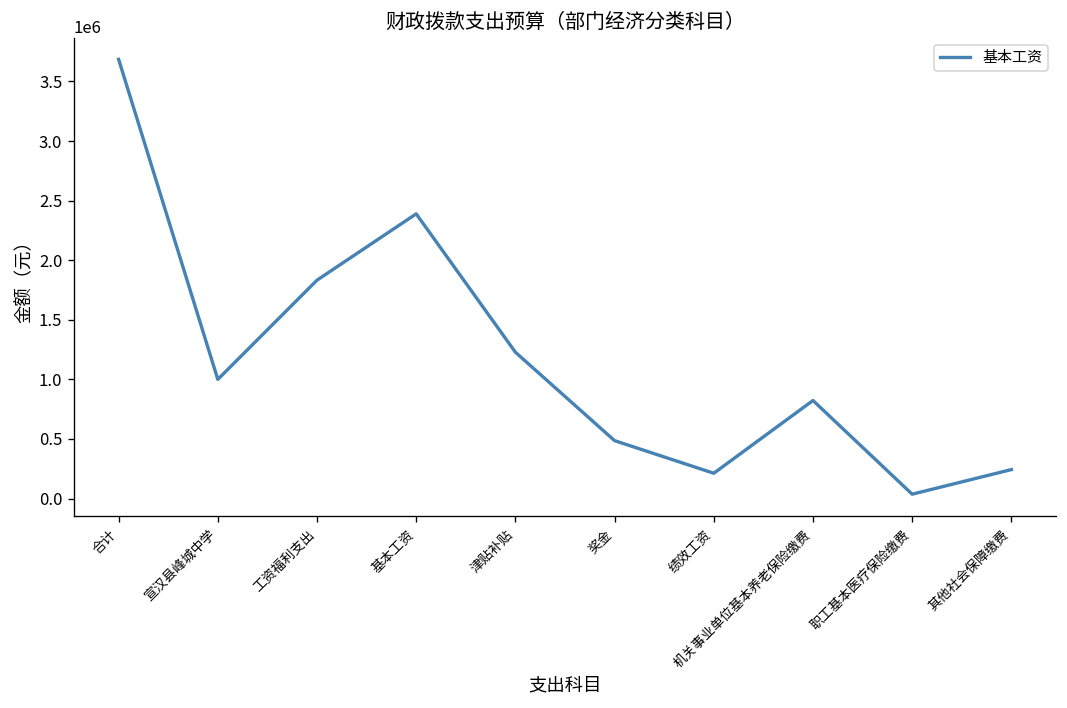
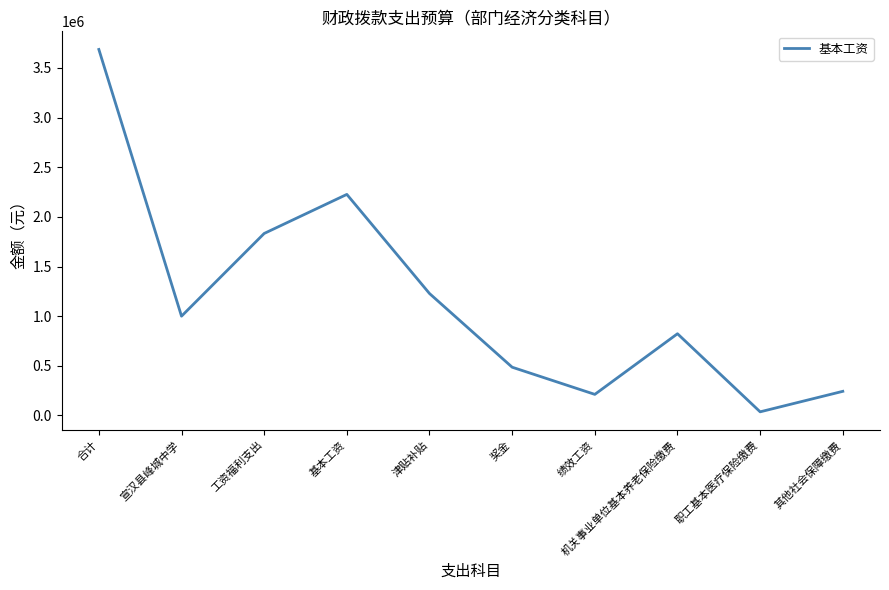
基本工资: 2400000 -> 2200000
